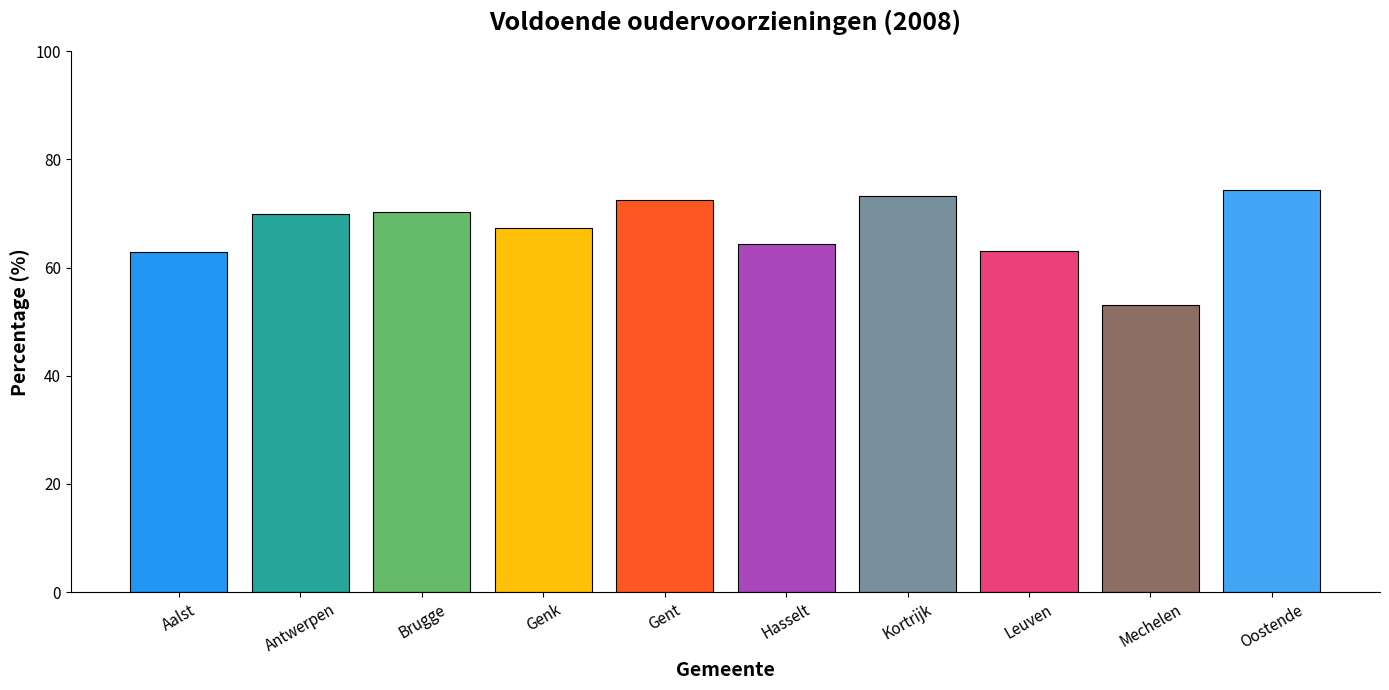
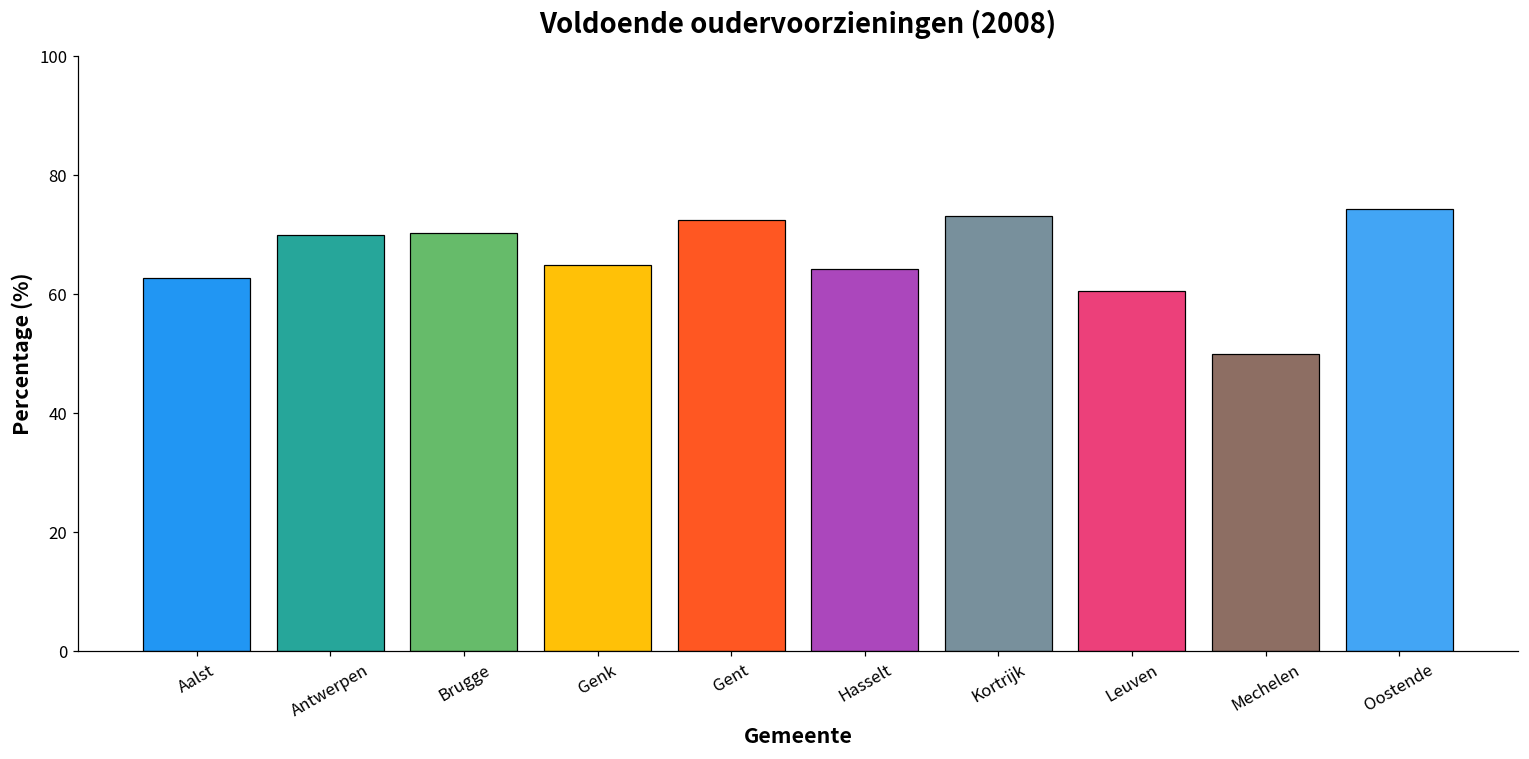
Genk: 67 -> 65
Leuven: 63 -> 61
Mechelen: 53 -> 50
